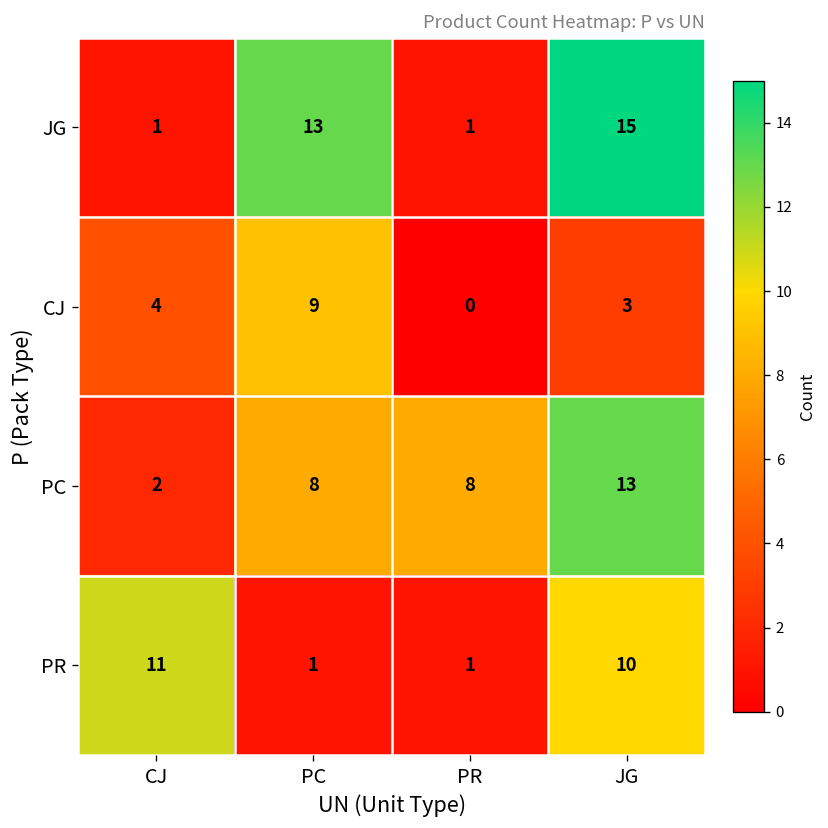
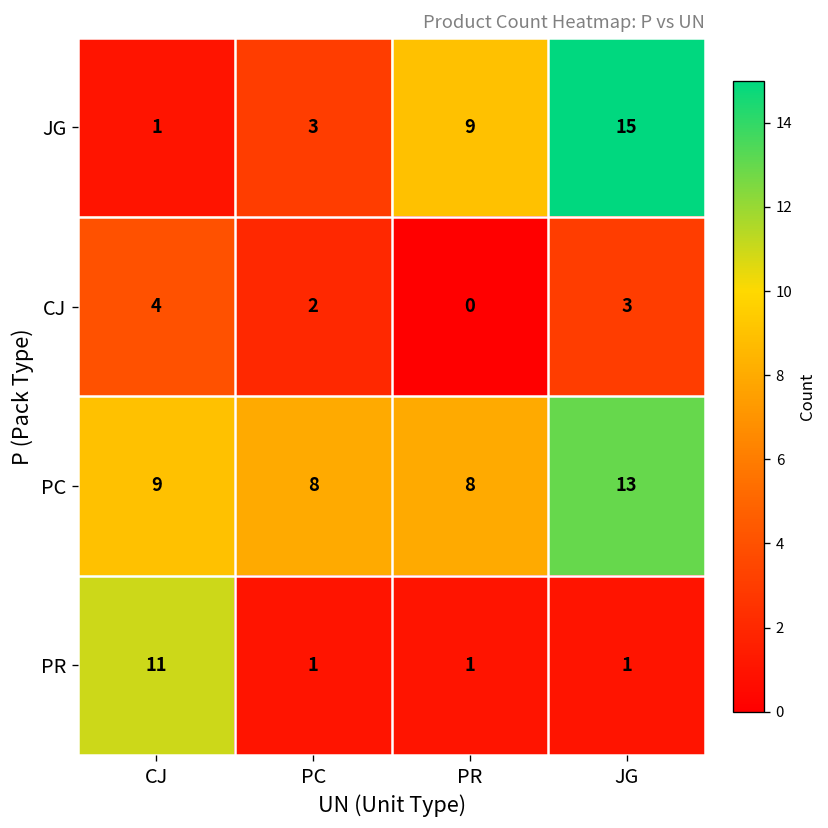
JG, PC: 13 -> 3
JG, PR: 1 -> 9
CJ, PC: 9 -> 2
PC, CJ: 2 -> 9
PR, JG: 10 -> 1
